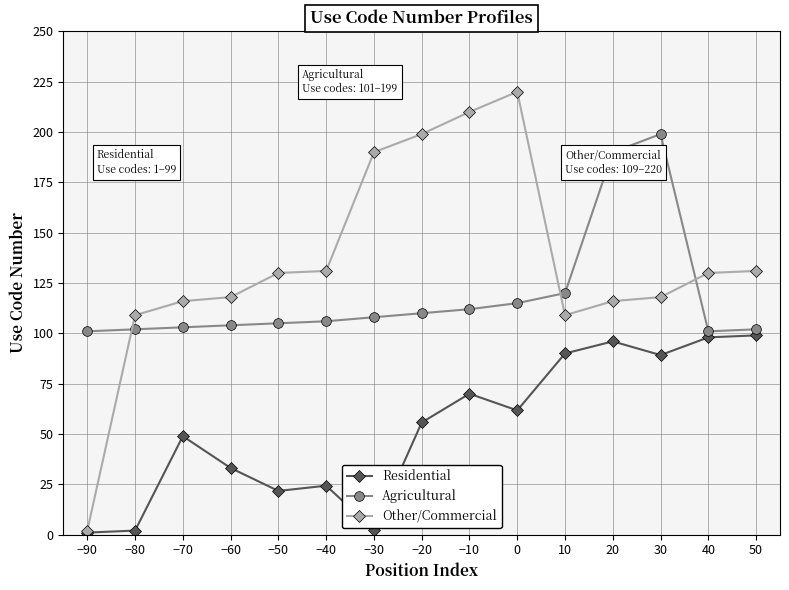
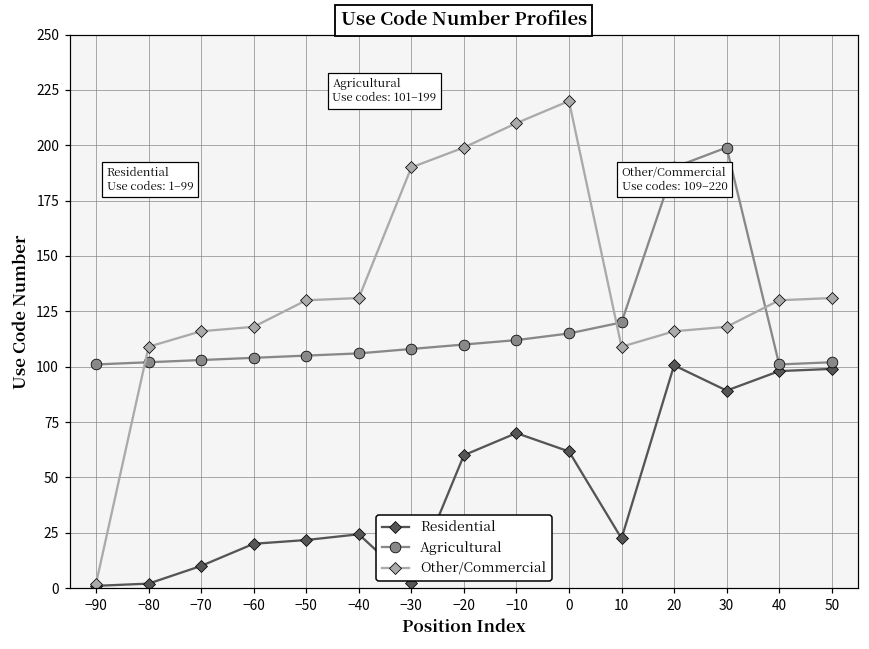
Residential, −70: 49 -> 10
Residential, −60: 33 -> 20
Residential, −20: 56 -> 60
Residential, 10: 90 -> 22
Residential, 20: 96 -> 101
